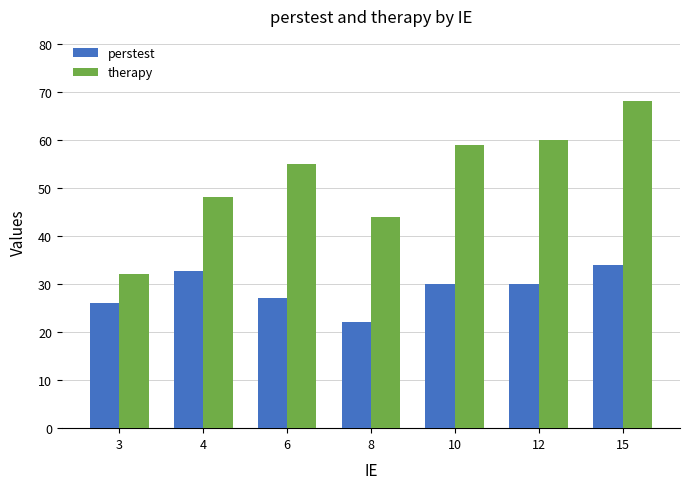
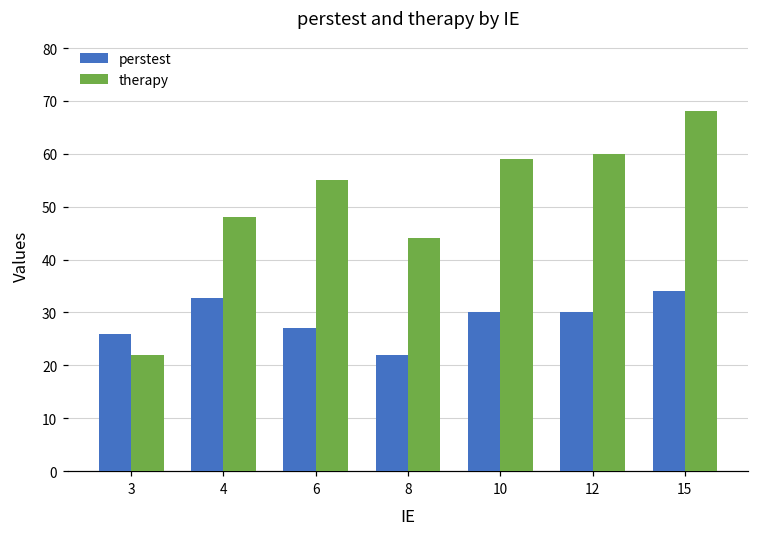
therapy, 3: 32 -> 22
